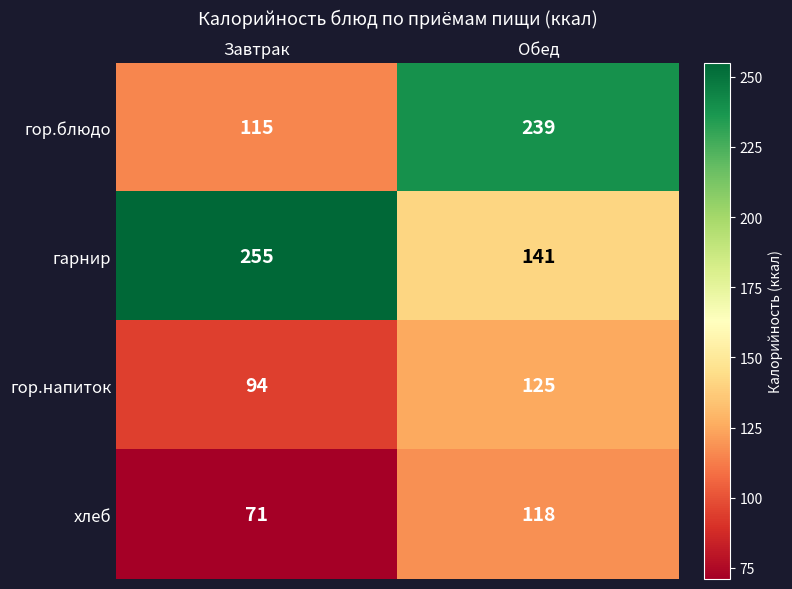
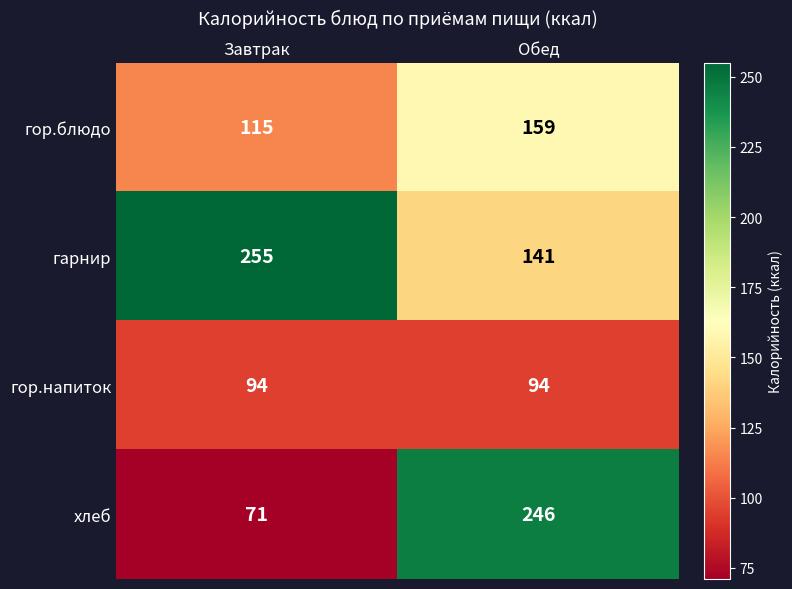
гор.блюдо, Обед: 239 -> 159
гор.напиток, Обед: 125 -> 94
хлеб, Обед: 118 -> 246
